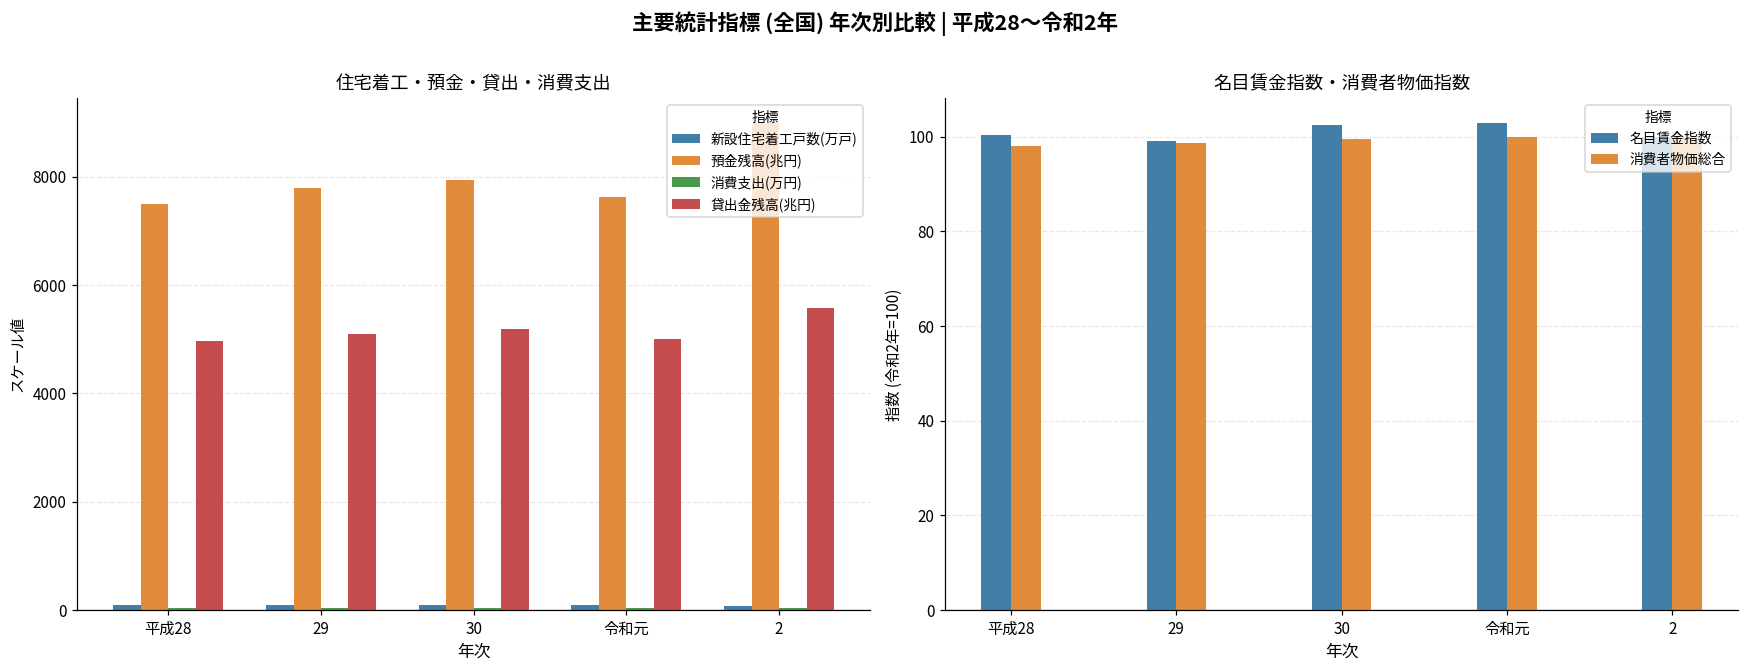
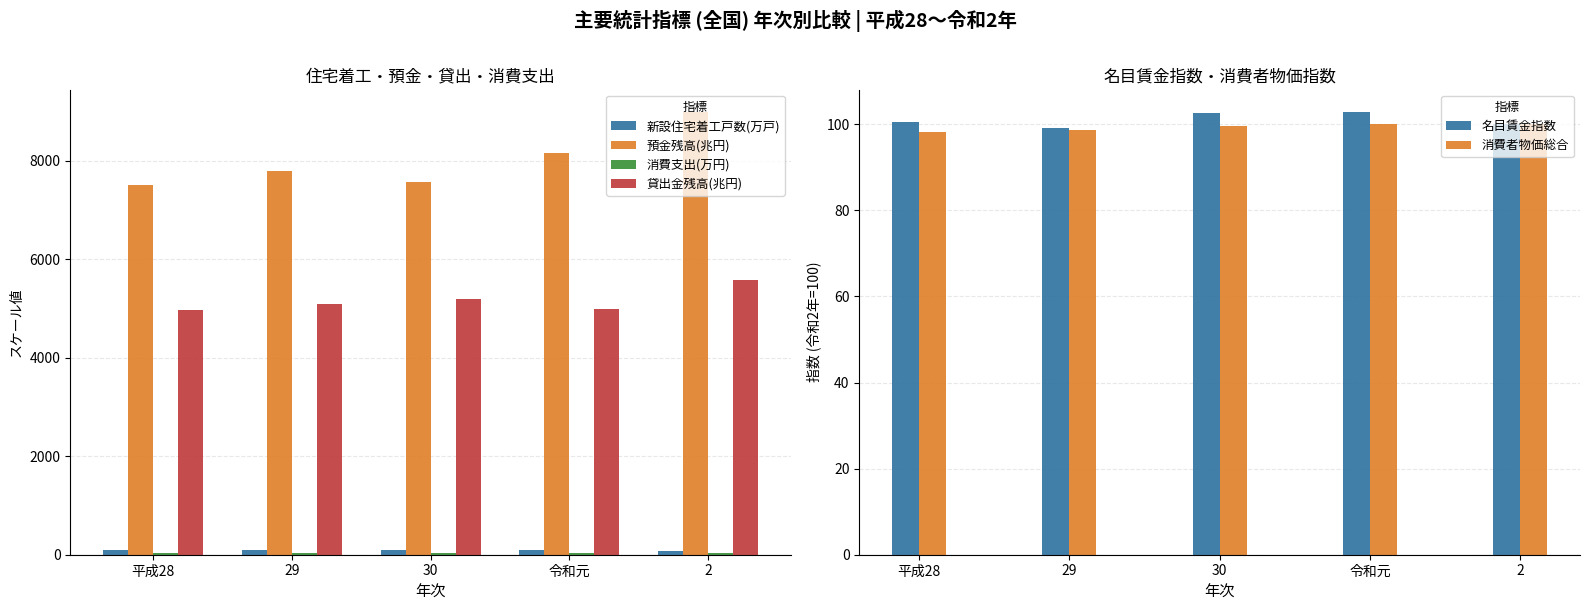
住宅着工・預金・貸出・消費支出, 預金残高(兆円), 30: 7900 -> 7600
住宅着工・預金・貸出・消費支出, 預金残高(兆円), 令和元: 7600 -> 8200
